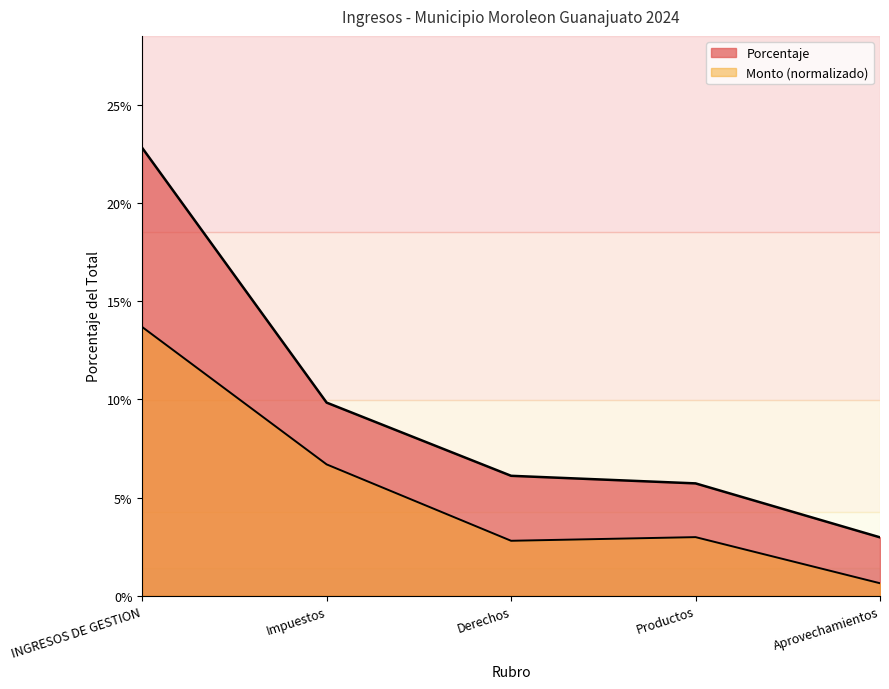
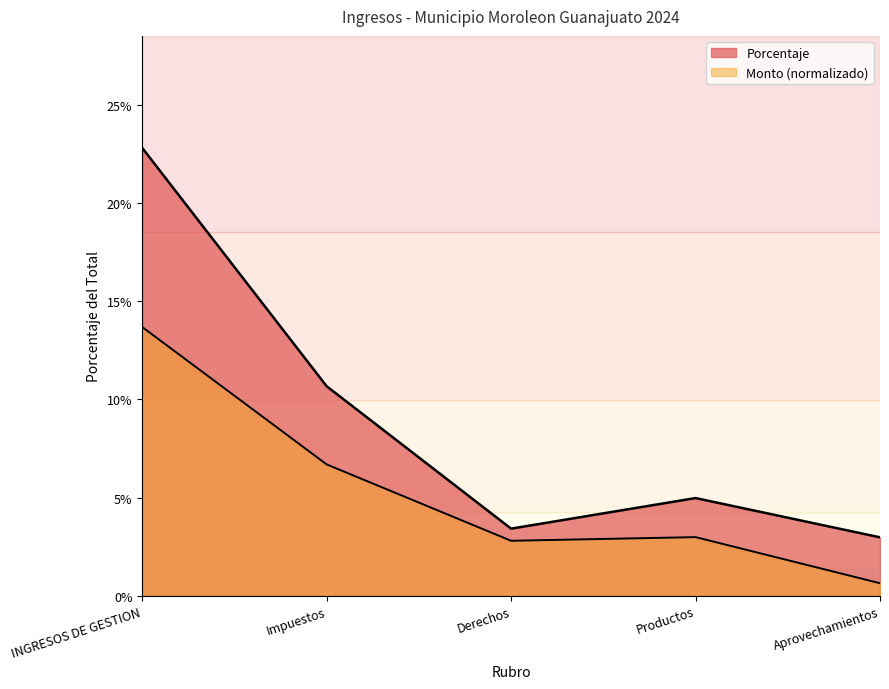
Porcentaje, Impuestos: 9.8% -> 10.7%
Porcentaje, Derechos: 6.1% -> 3.4%
Porcentaje, Productos: 5.7% -> 5.0%
